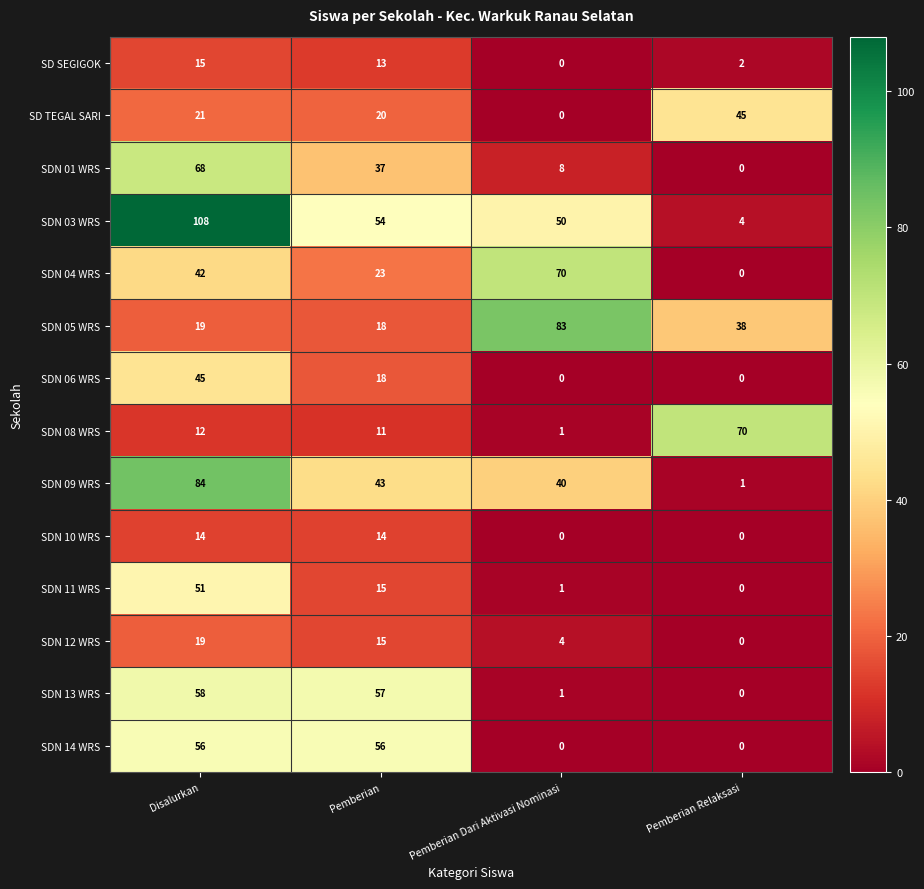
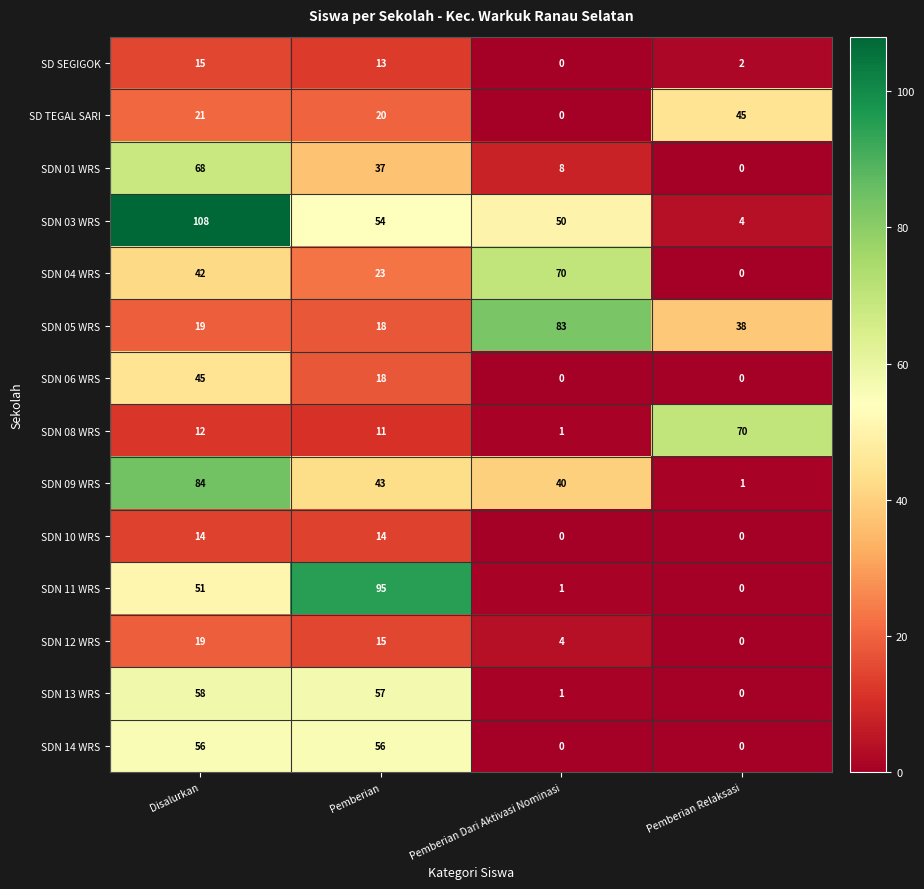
SDN 11 WRS, Pemberian: 15 -> 95
